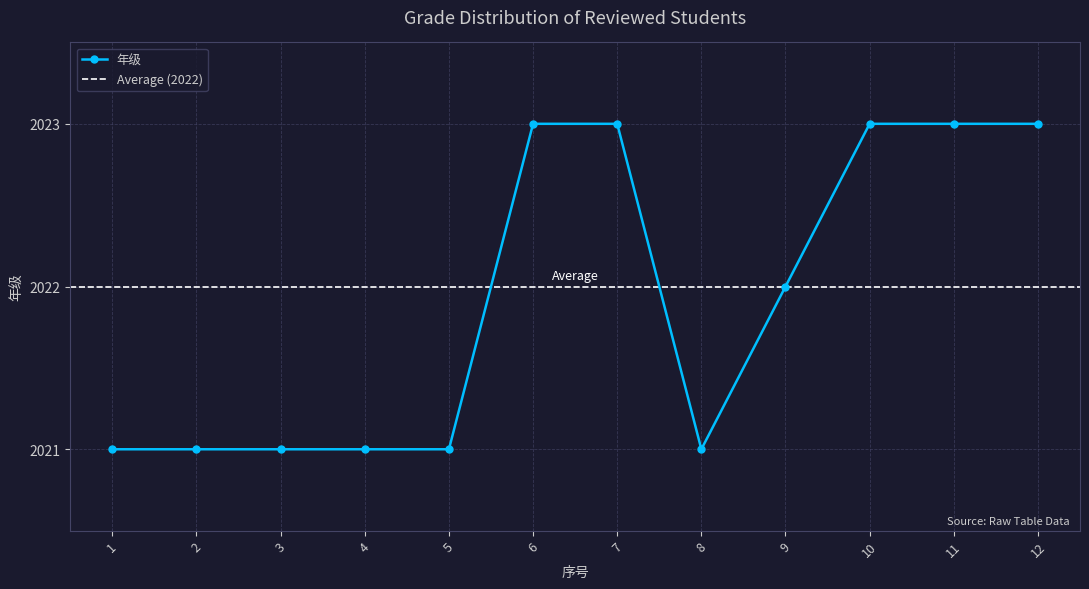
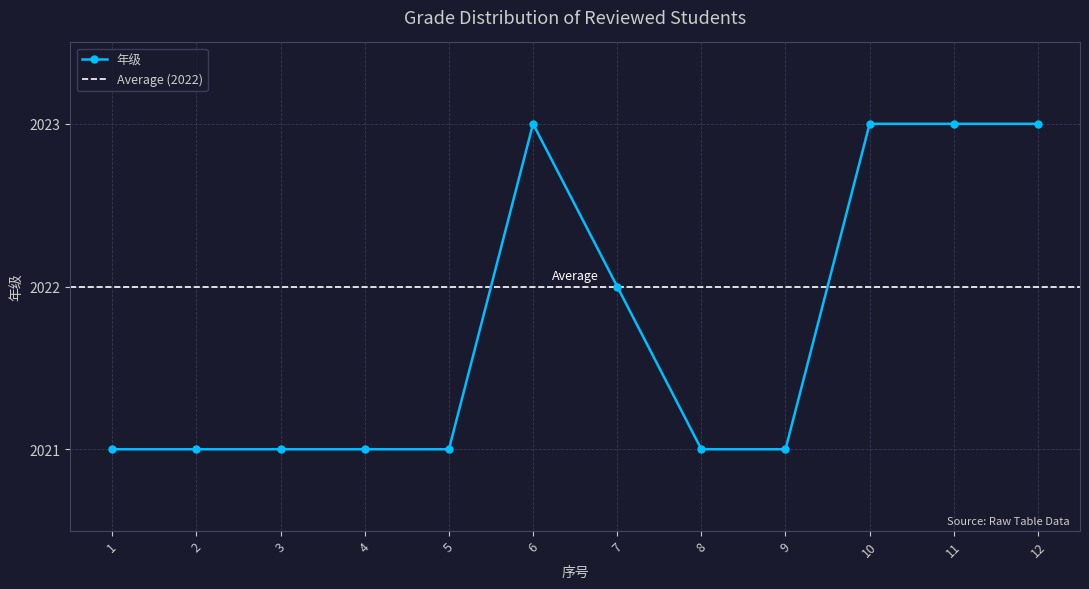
7: 2023 -> 2022
9: 2022 -> 2021
